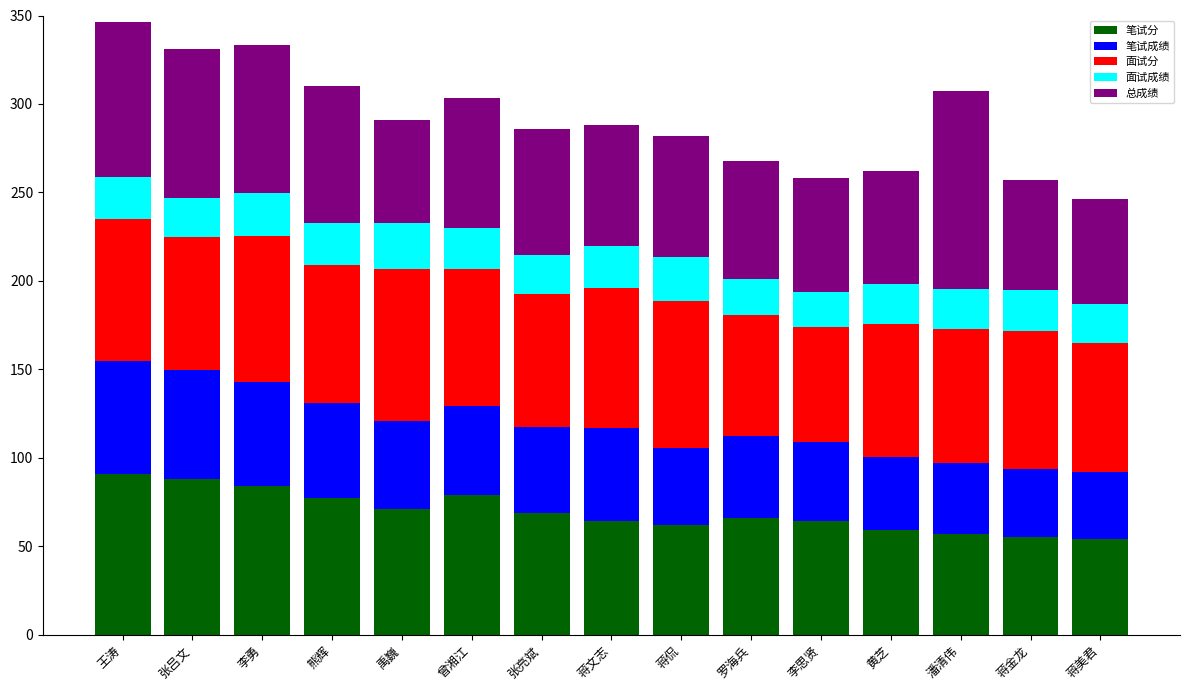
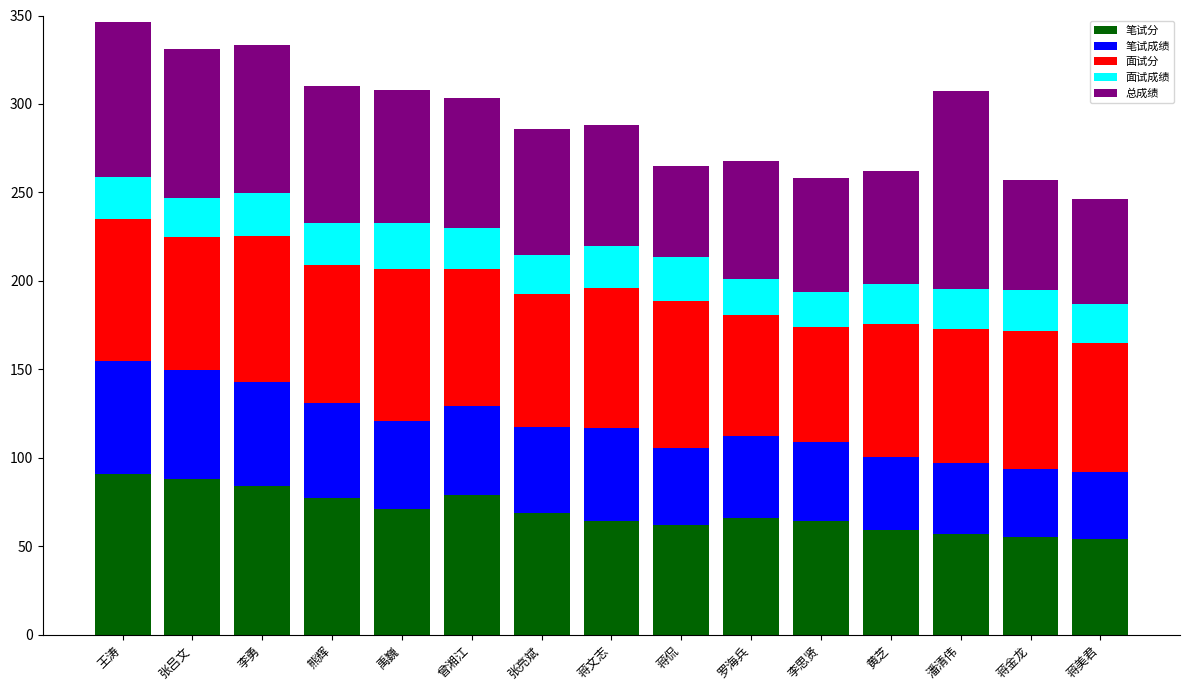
总成绩, 禹巍: 59 -> 76
总成绩, 蒋侃: 68 -> 52
